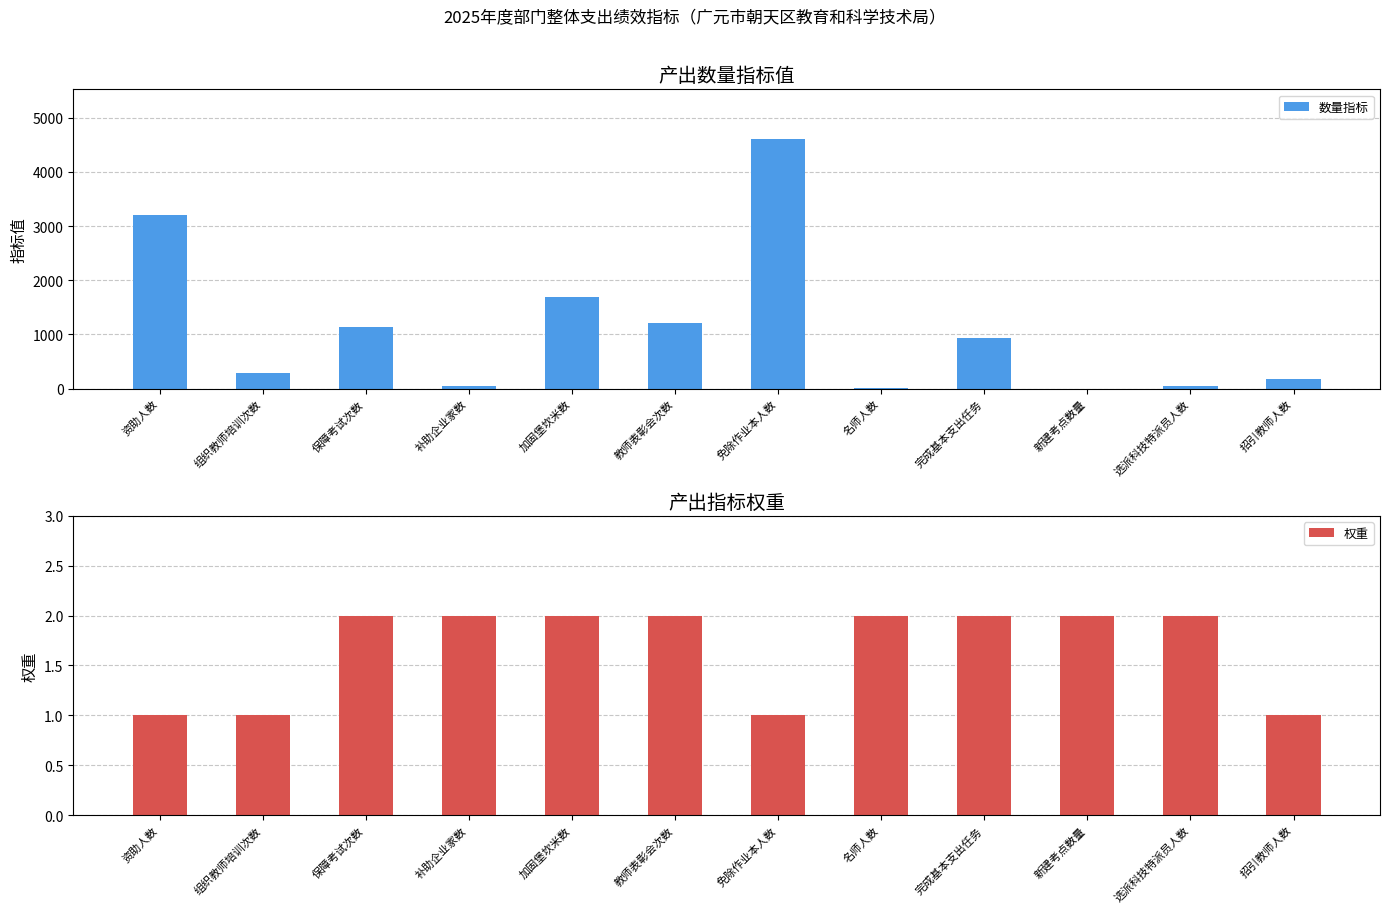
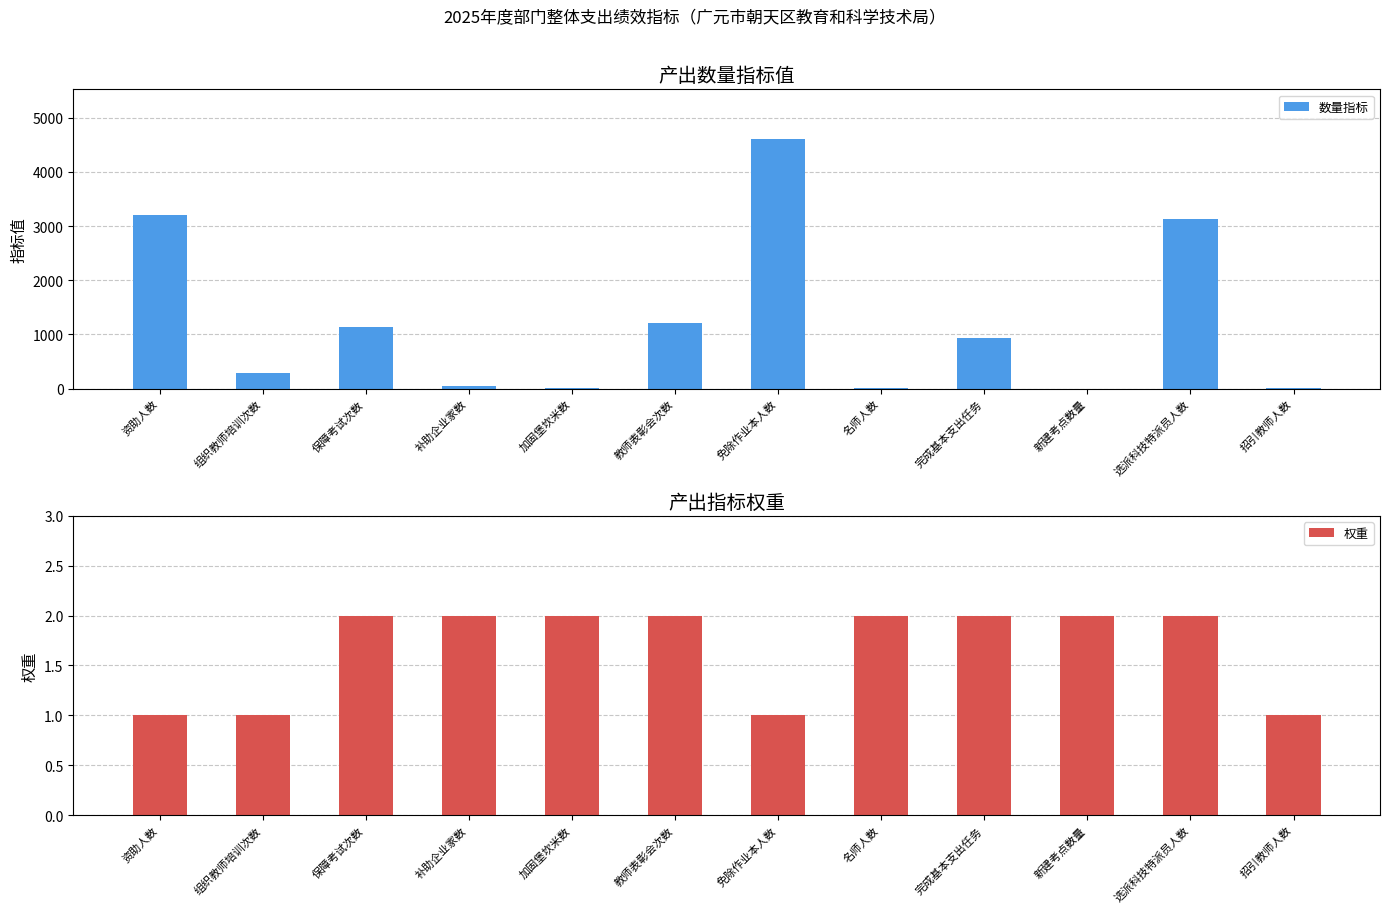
产出数量指标值, 加固堡坎米数: 1700 -> 0
产出数量指标值, 选派科技特派员人数: 100 -> 3100
产出数量指标值, 招引教师人数: 200 -> 0
